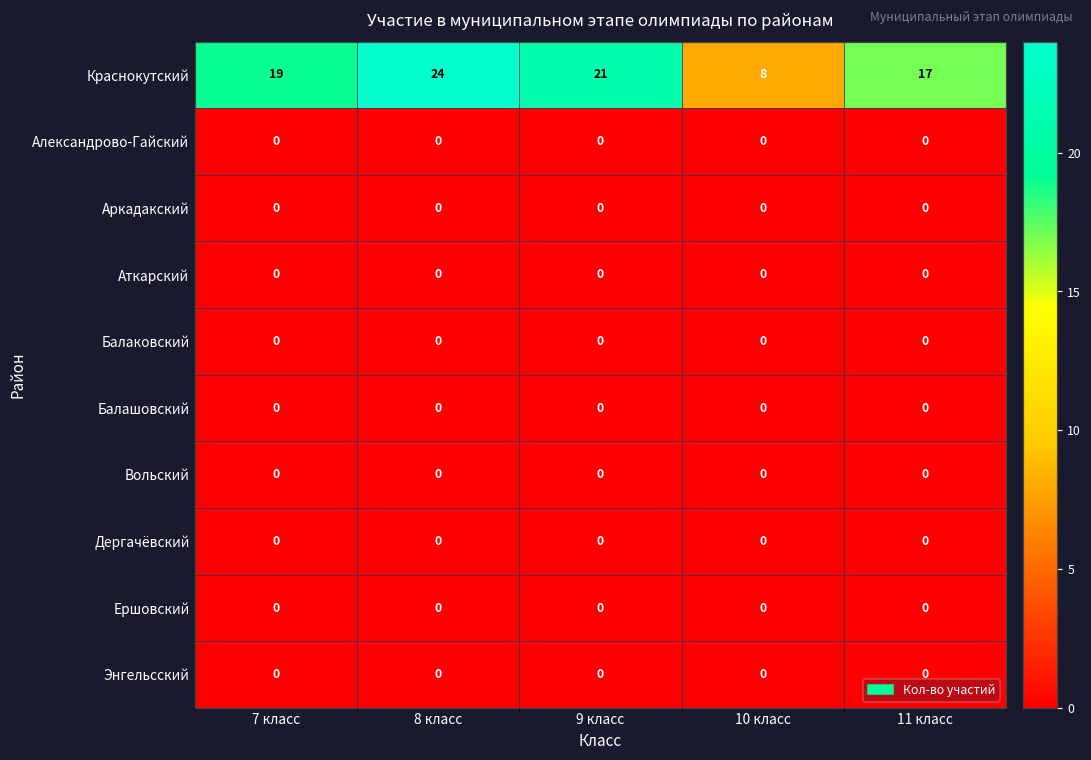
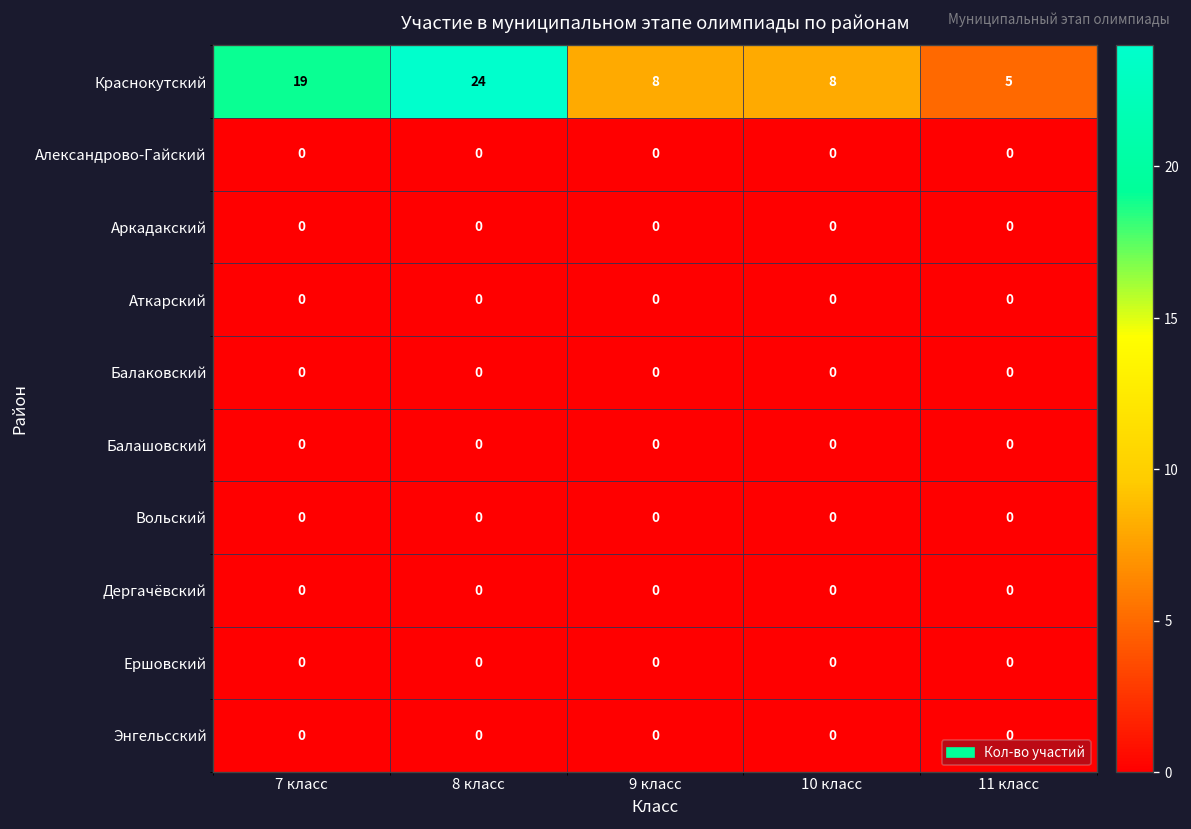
Краснокутский, 9 класс: 21 -> 8
Краснокутский, 11 класс: 17 -> 5
